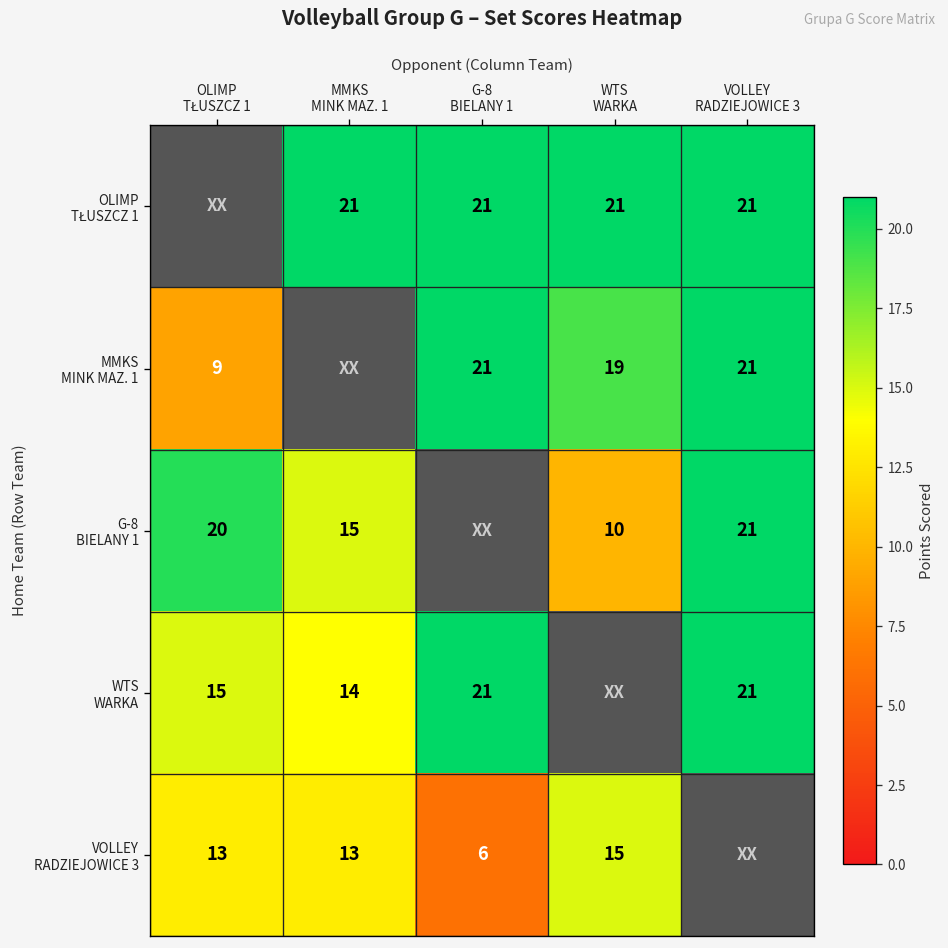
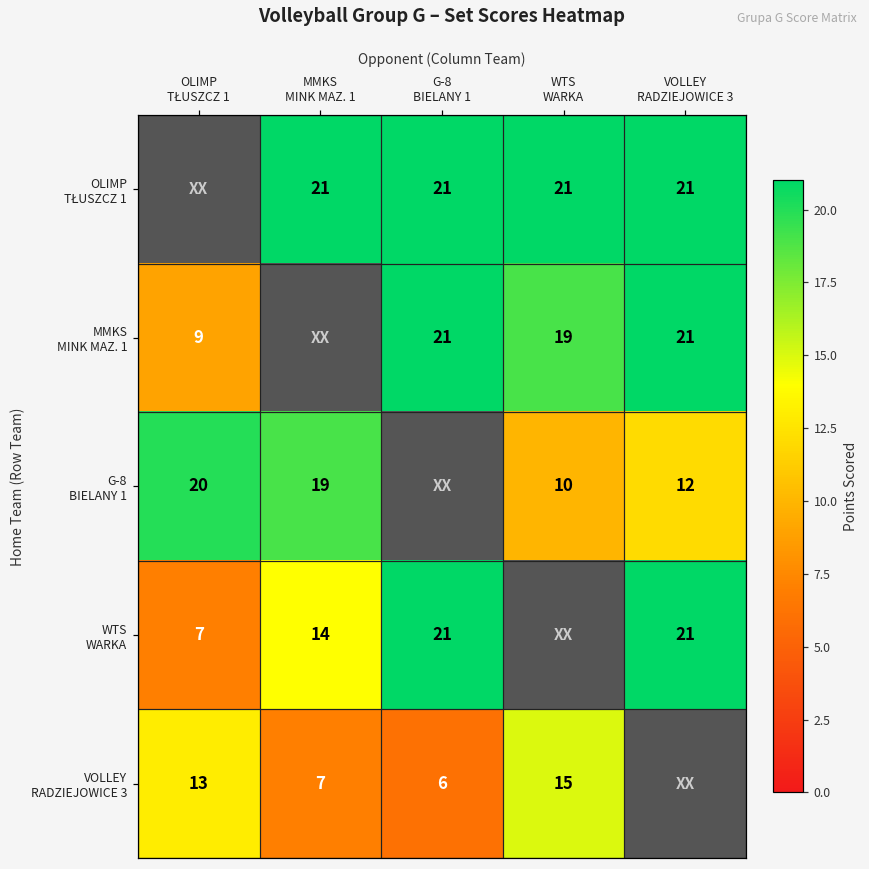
G-8 BIELANY 1, MMKS MINK MAZ. 1: 15 -> 19
G-8 BIELANY 1, VOLLEY RADZIEJOWICE 3: 21 -> 12
WTS WARKA, OLIMP TŁUSZCZ 1: 15 -> 7
VOLLEY RADZIEJOWICE 3, MMKS MINK MAZ. 1: 13 -> 7
